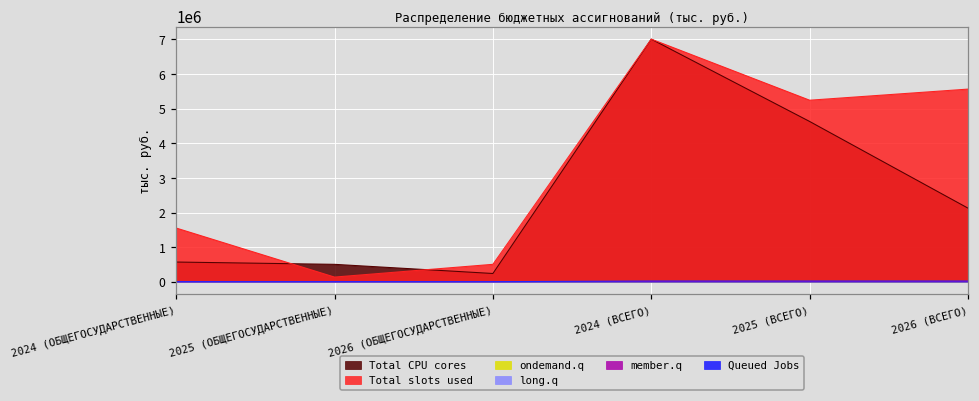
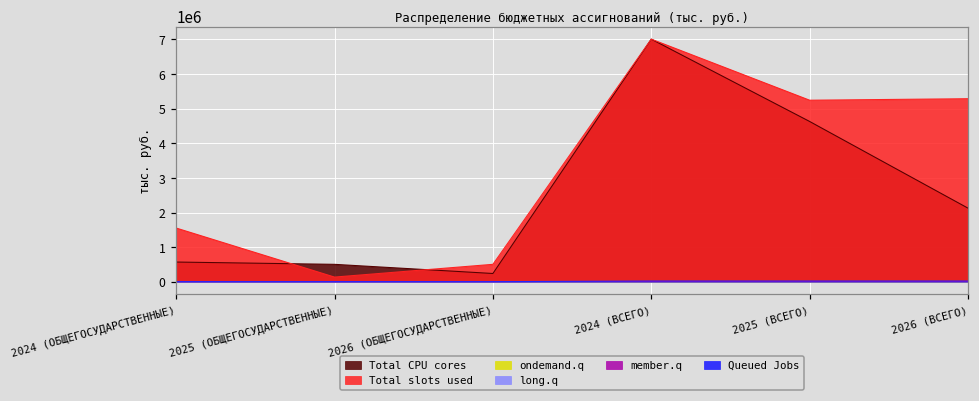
Total slots used, 2026 (ВСЕГО): 5600000 -> 5300000
